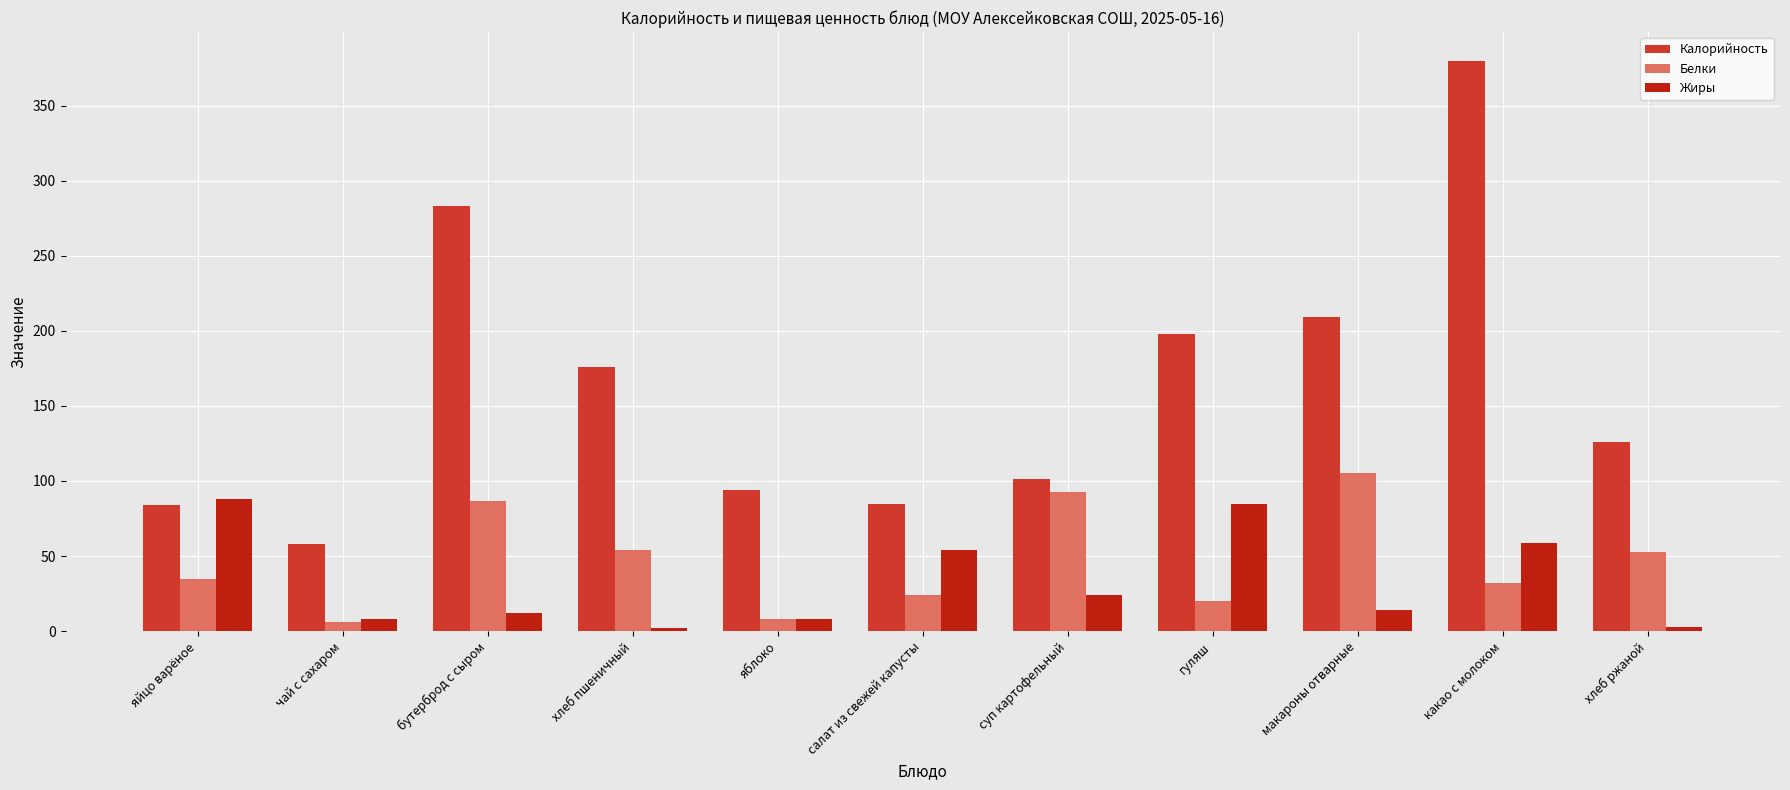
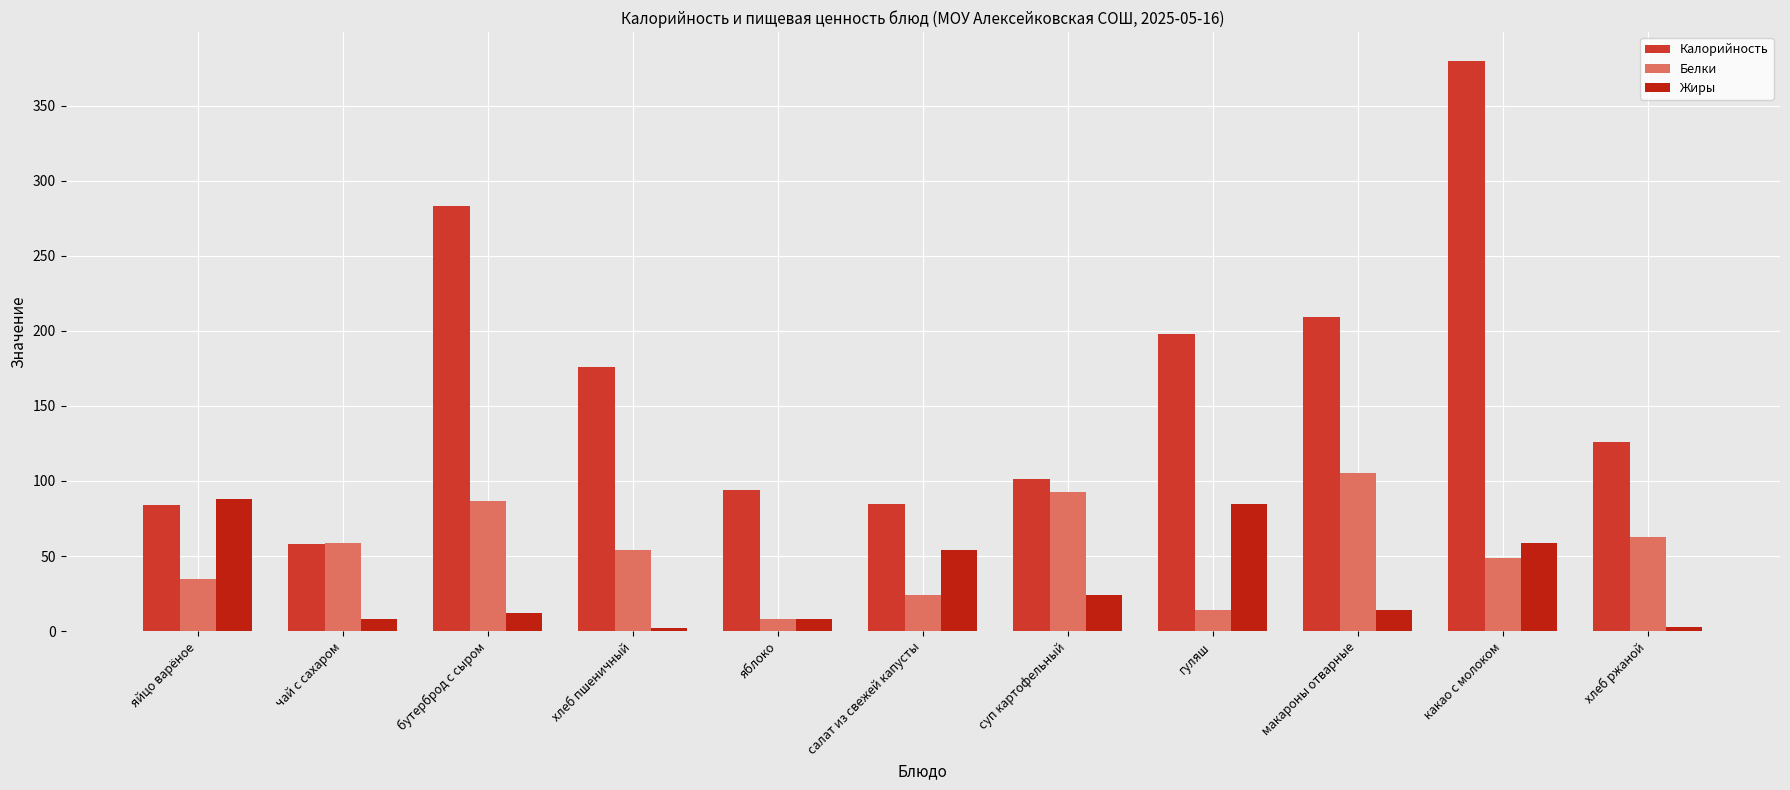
Белки, чай с сахаром: 6 -> 59
Белки, гуляш: 20 -> 14
Белки, какао с молоком: 32 -> 49
Белки, хлеб ржаной: 53 -> 63
